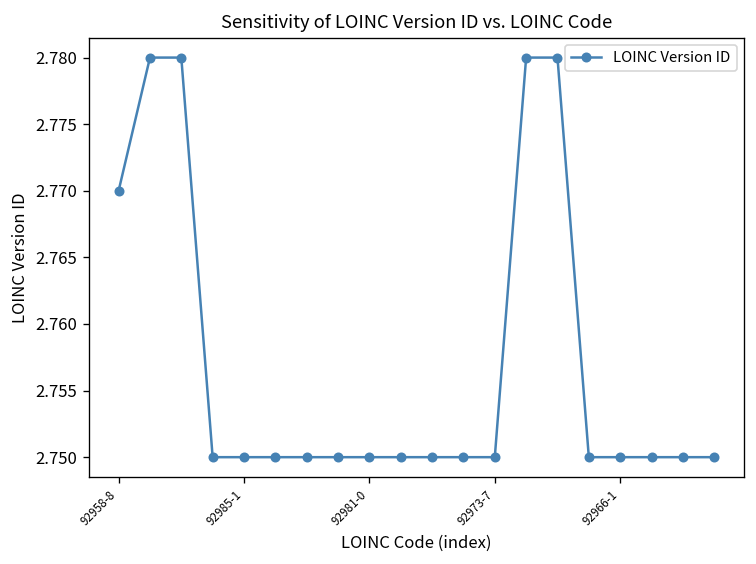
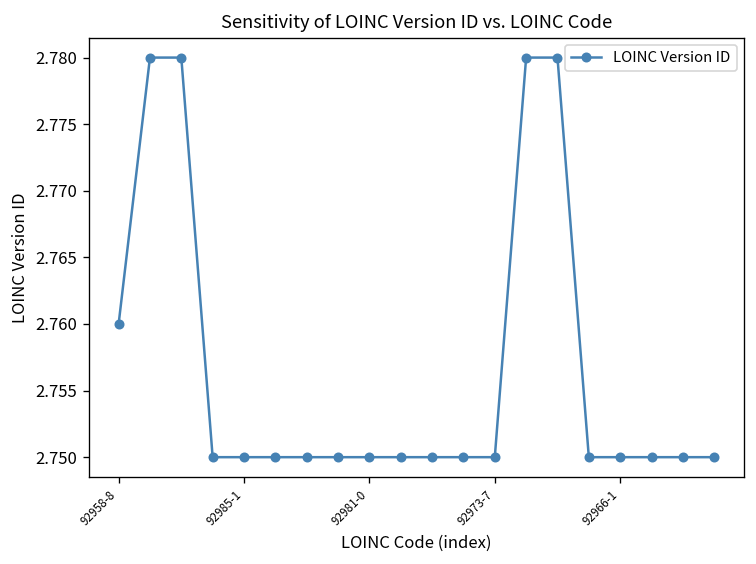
92958-8: 2.77 -> 2.76
